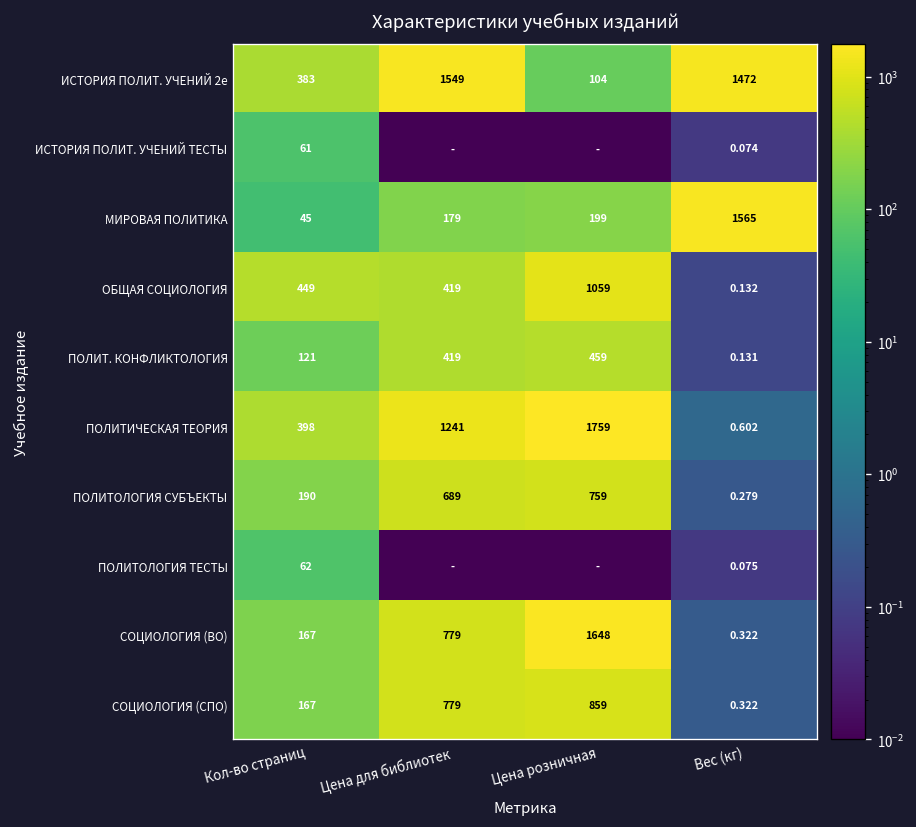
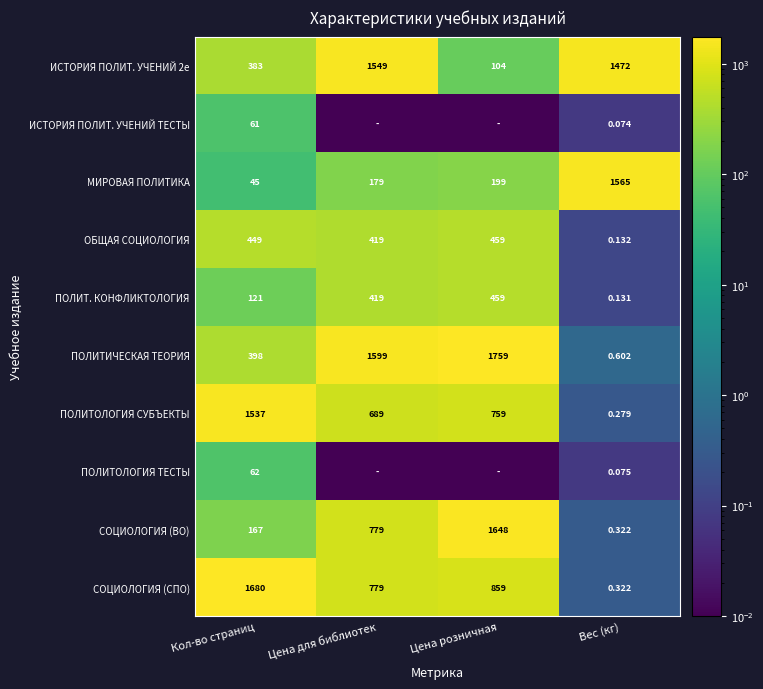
ОБЩАЯ СОЦИОЛОГИЯ, Цена розничная: 1059 -> 459
ПОЛИТИЧЕСКАЯ ТЕОРИЯ, Цена для библиотек: 1241 -> 1599
ПОЛИТОЛОГИЯ СУБЪЕКТЫ, Кол-во страниц: 190 -> 1537
СОЦИОЛОГИЯ (СПО), Кол-во страниц: 167 -> 1680
